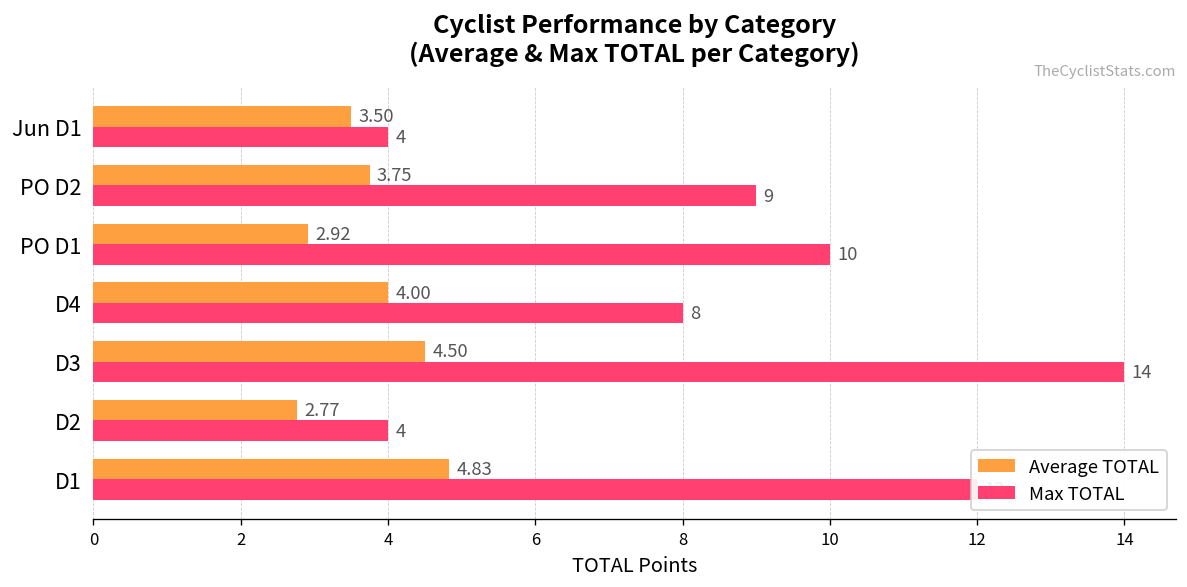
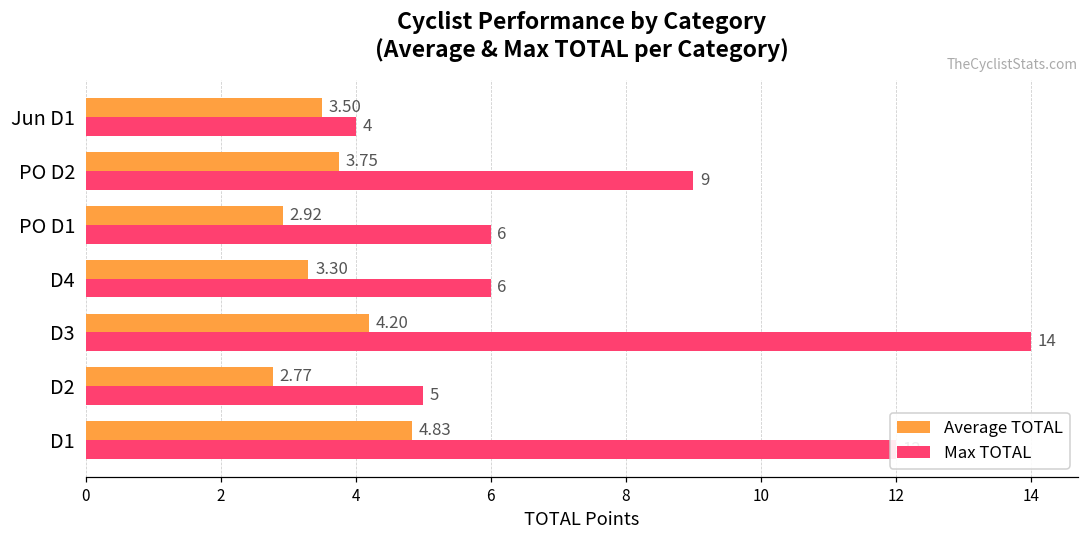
Max TOTAL, PO D1: 10 -> 6
Average TOTAL, D4: 4.00 -> 3.30
Max TOTAL, D4: 8 -> 6
Average TOTAL, D3: 4.50 -> 4.20
Max TOTAL, D2: 4 -> 5
